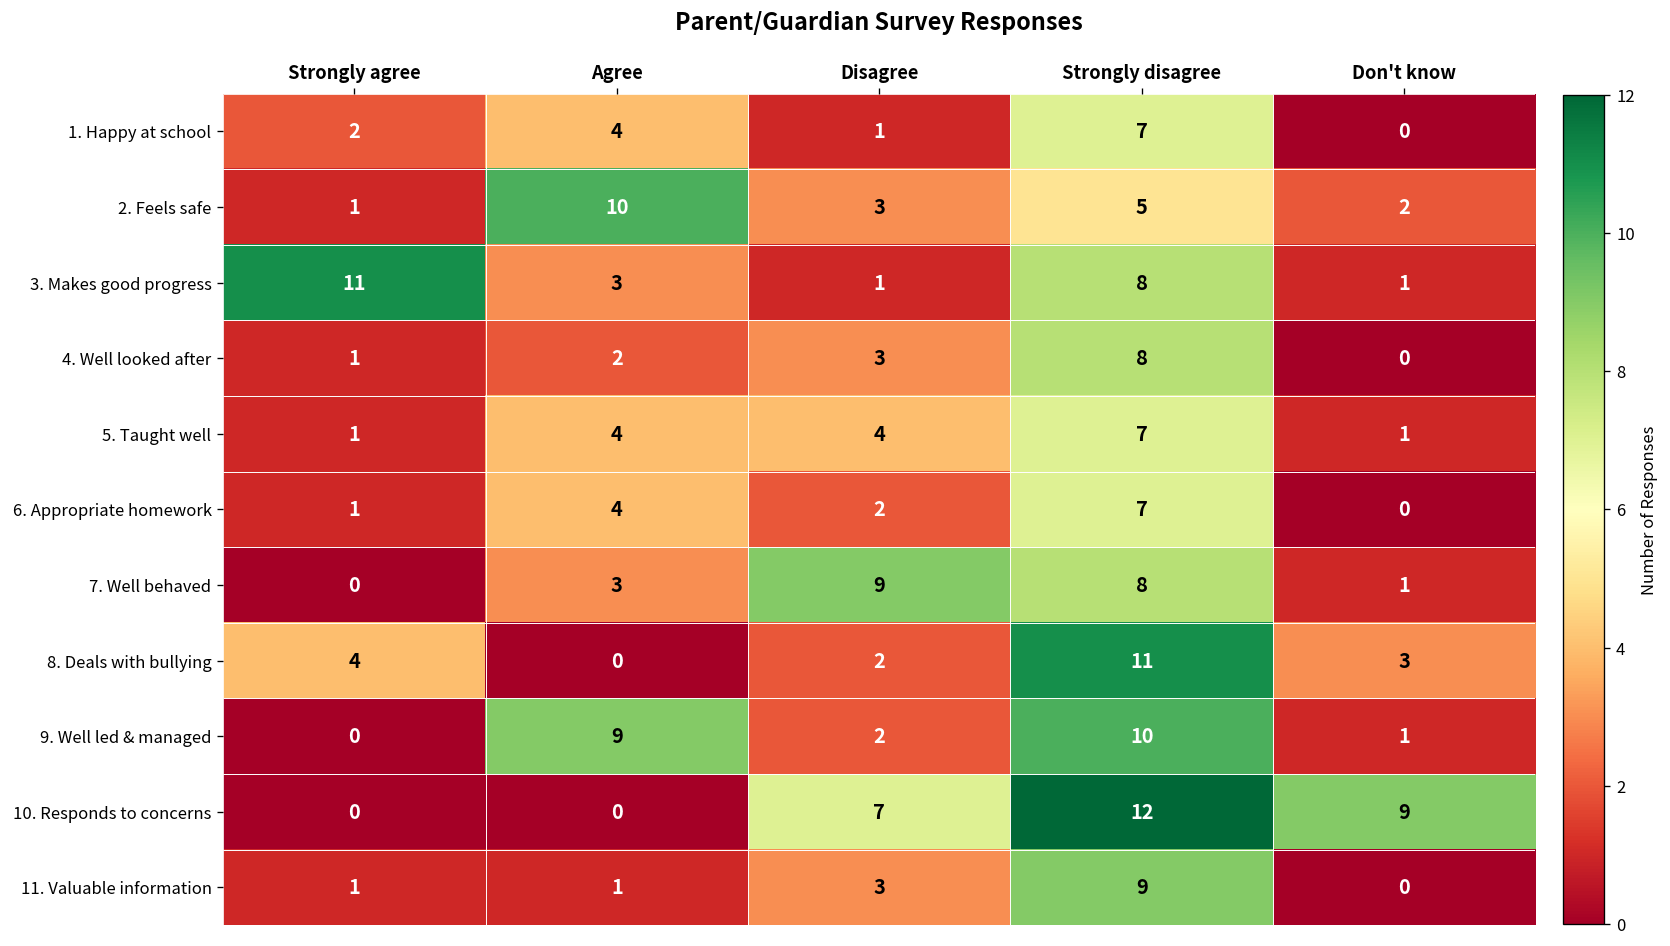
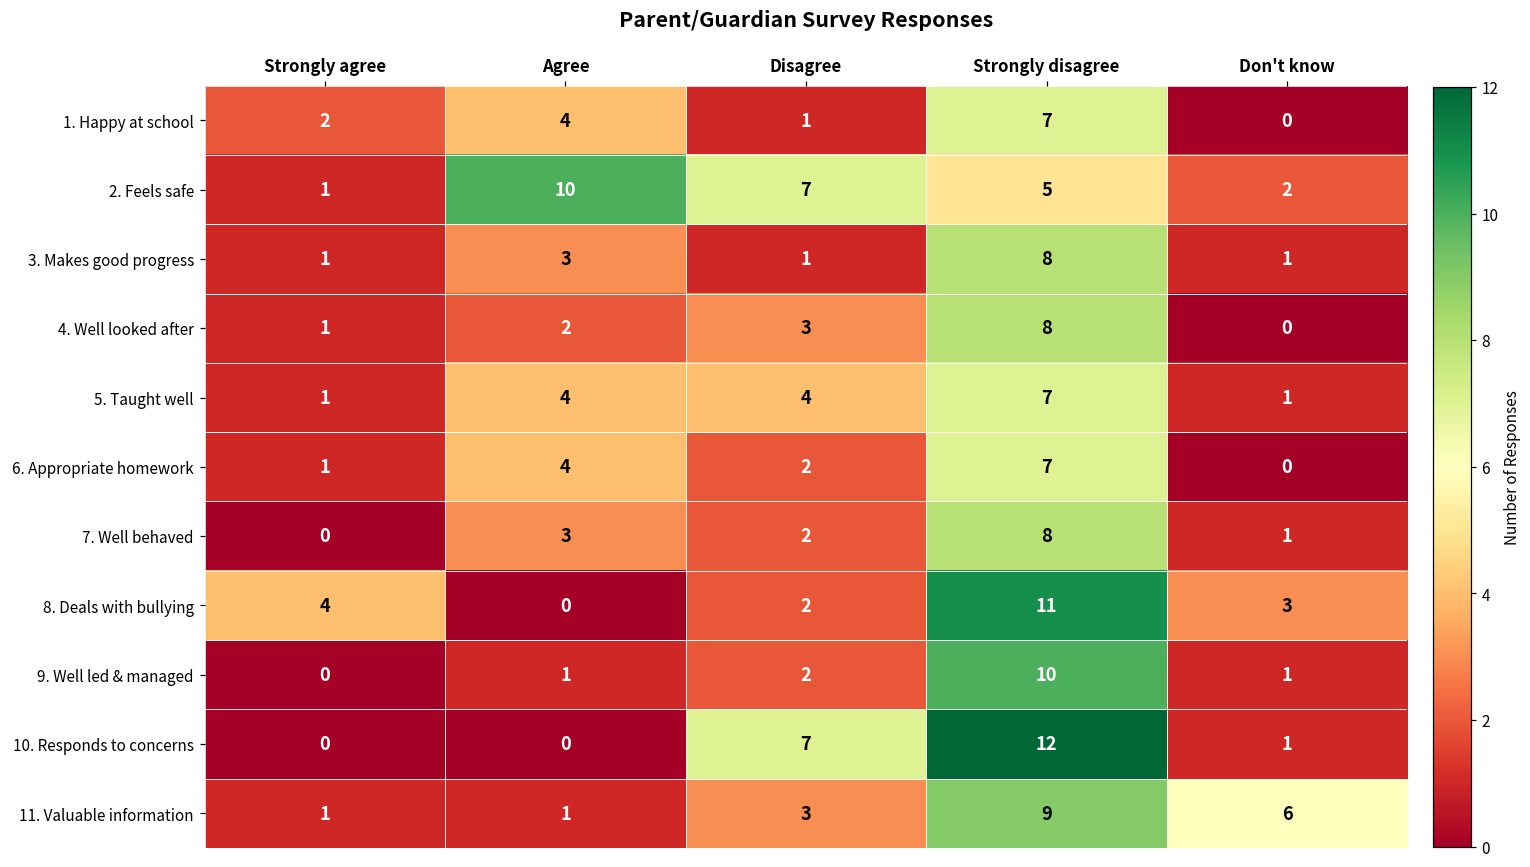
2. Feels safe, Disagree: 3 -> 7
3. Makes good progress, Strongly agree: 11 -> 1
7. Well behaved, Disagree: 9 -> 2
9. Well led & managed, Agree: 9 -> 1
10. Responds to concerns, Don't know: 9 -> 1
11. Valuable information, Don't know: 0 -> 6
